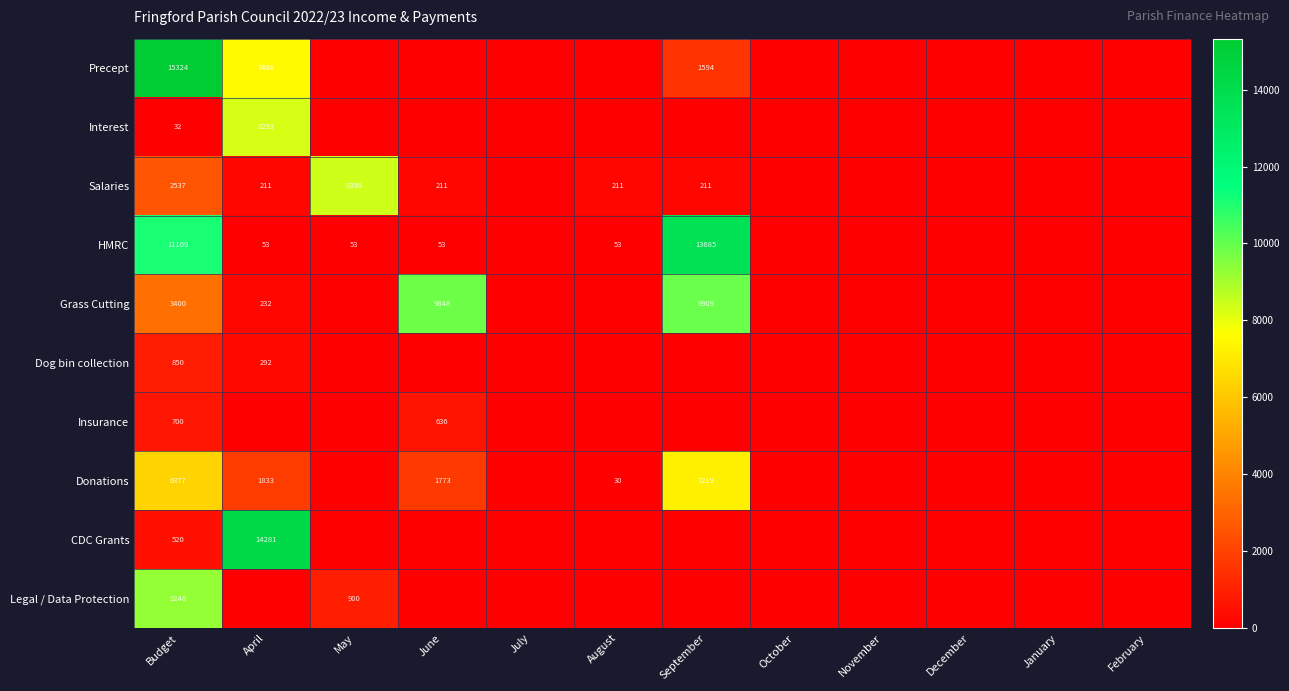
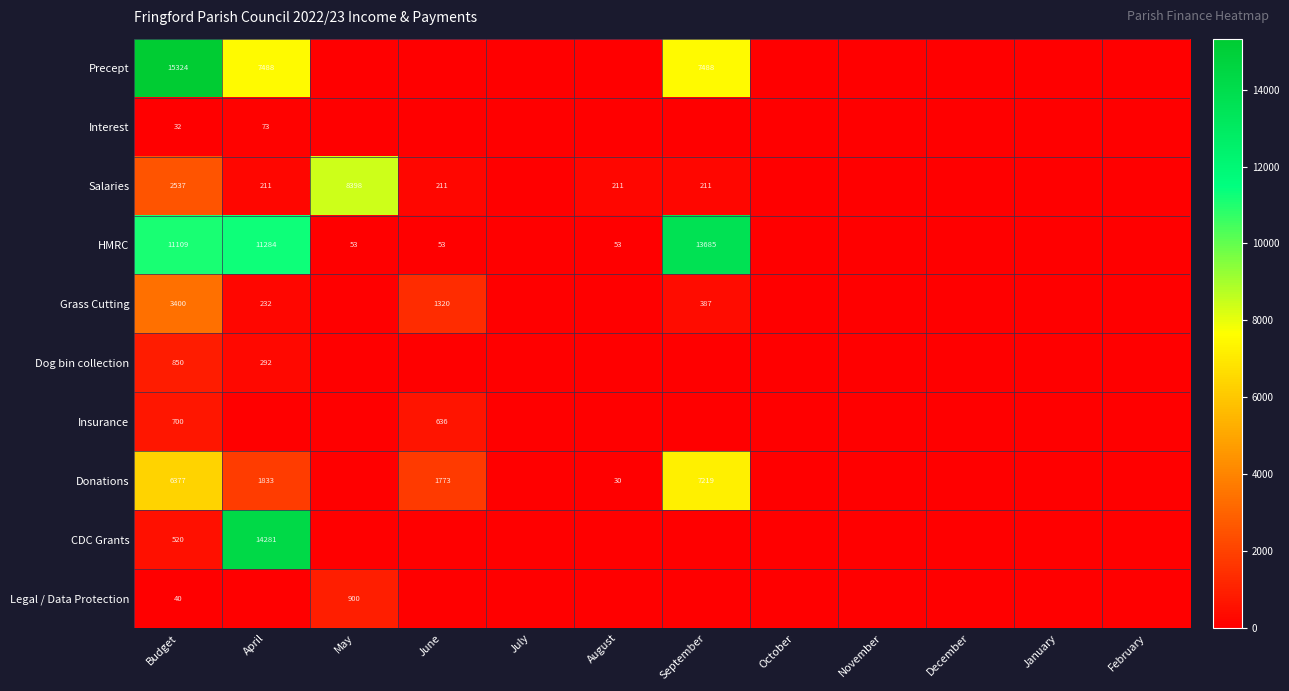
Precept, September: 1594 -> 7488
Interest, April: 8293 -> 73
HMRC, April: 53 -> 11284
Grass Cutting, June: 9848 -> 1320
Grass Cutting, September: 9909 -> 387
Legal / Data Protection, Budget: 9248 -> 40
